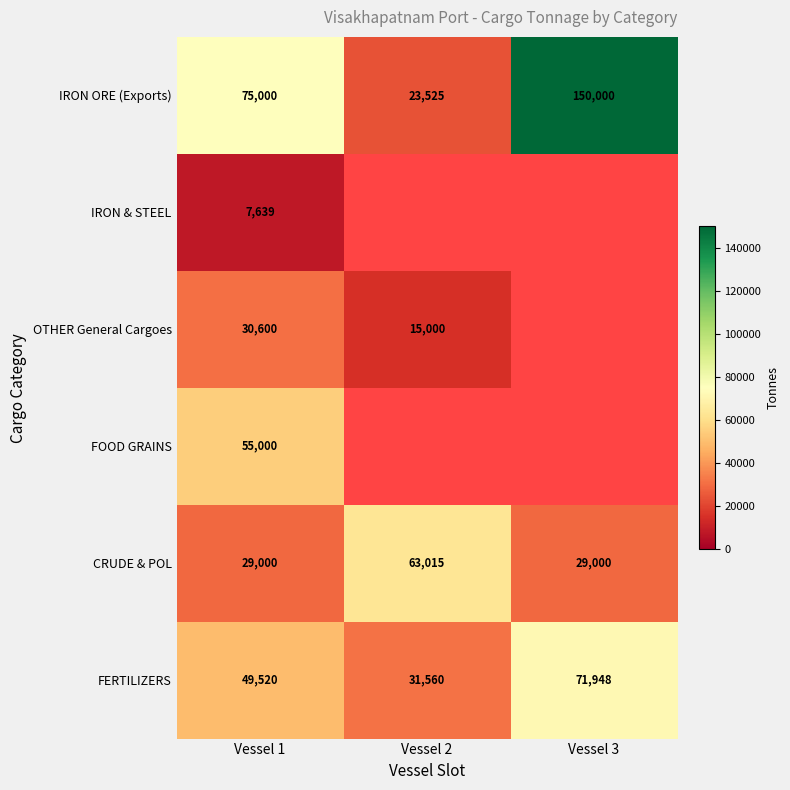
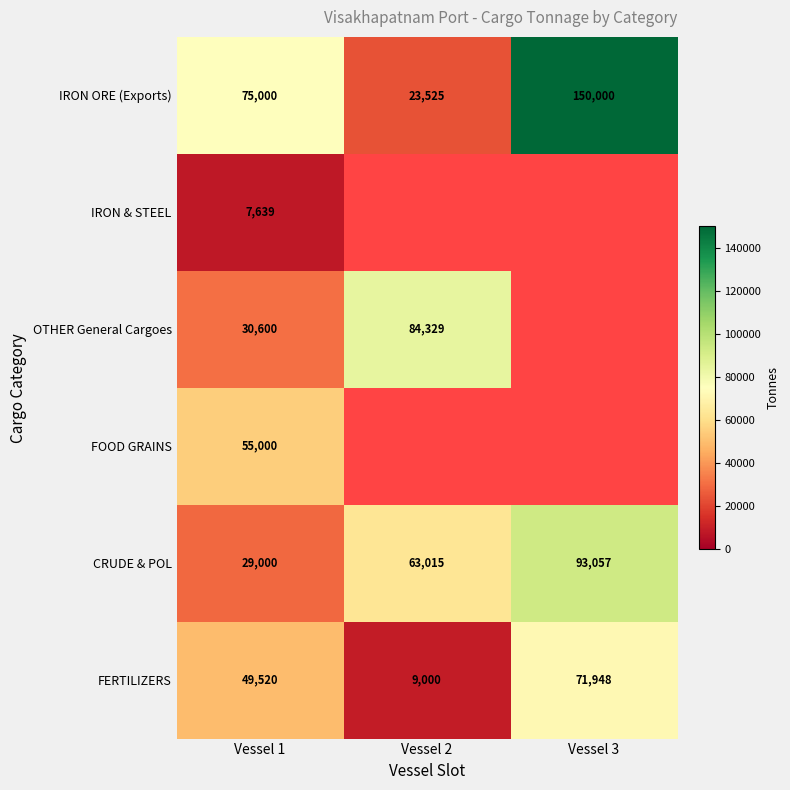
OTHER General Cargoes, Vessel 2: 15,000 -> 84,329
CRUDE & POL, Vessel 3: 29,000 -> 93,057
FERTILIZERS, Vessel 2: 31,560 -> 9,000
